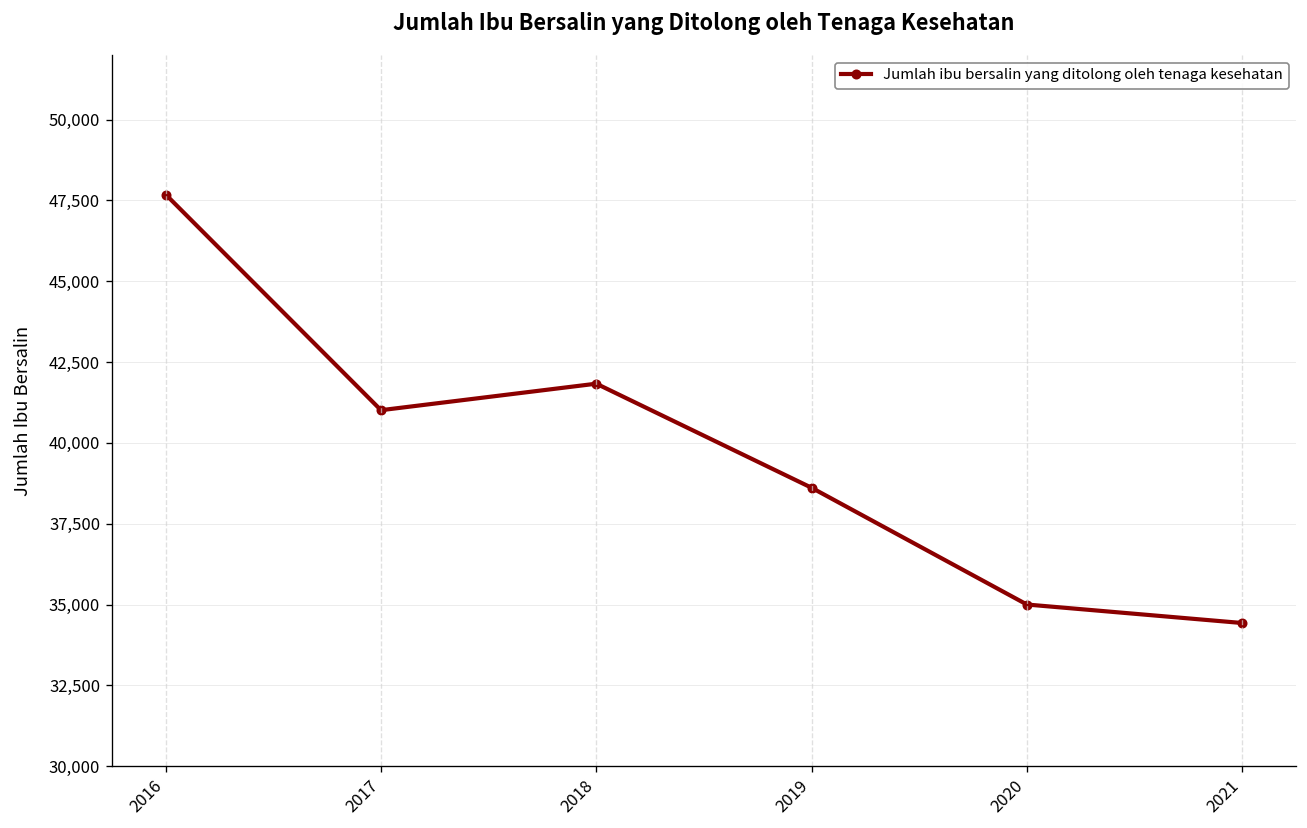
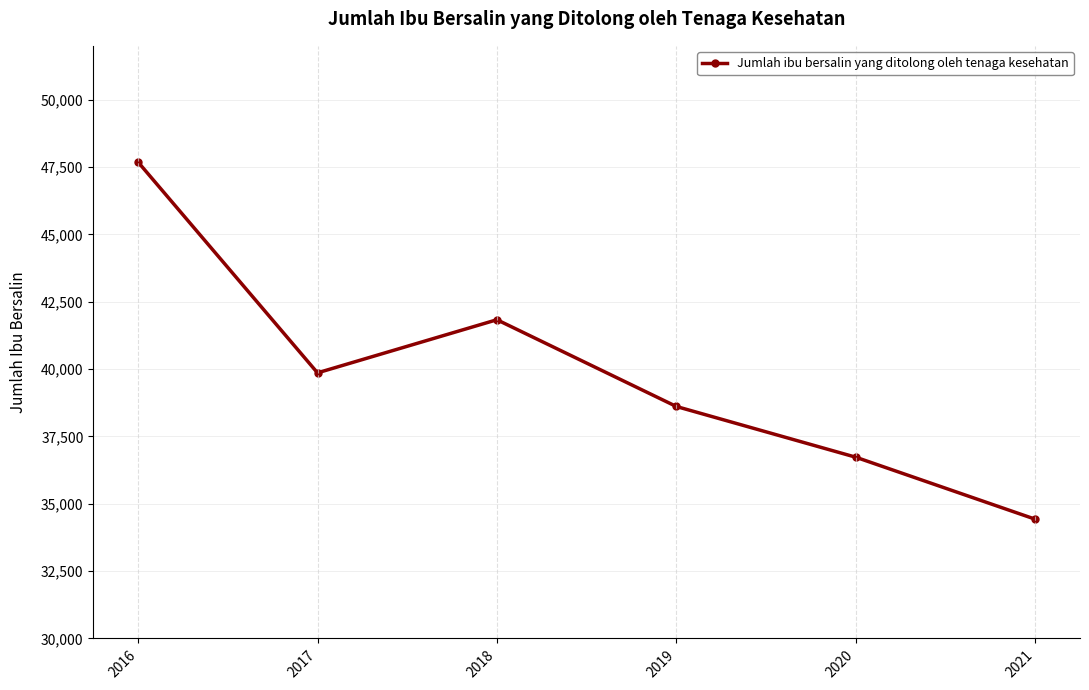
2017: 41,000 -> 39,900
2020: 35,000 -> 36,700
